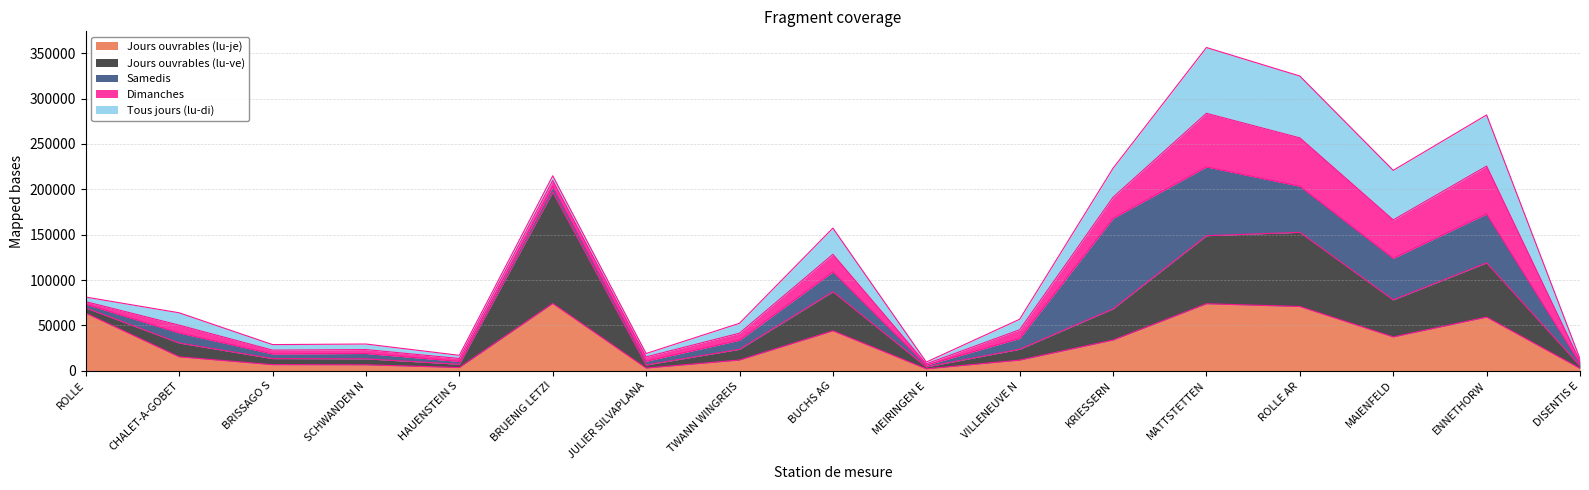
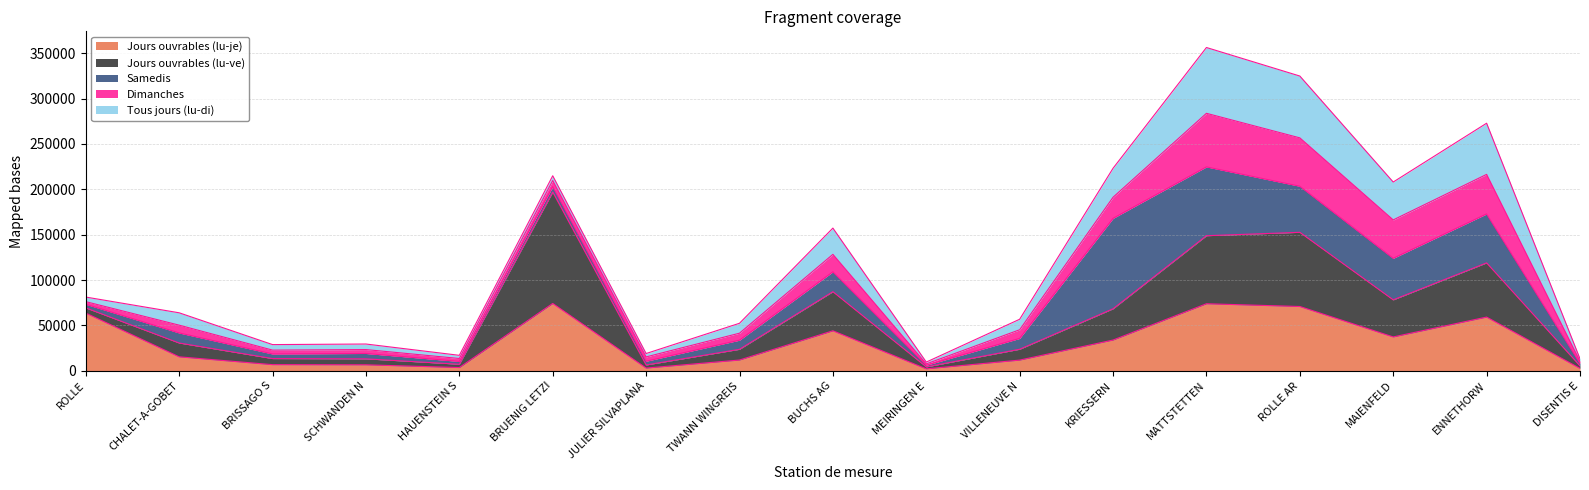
Tous jours (lu-di), MAIENFELD: 50000 -> 40000
Dimanches, ENNETHORW: 50000 -> 40000
